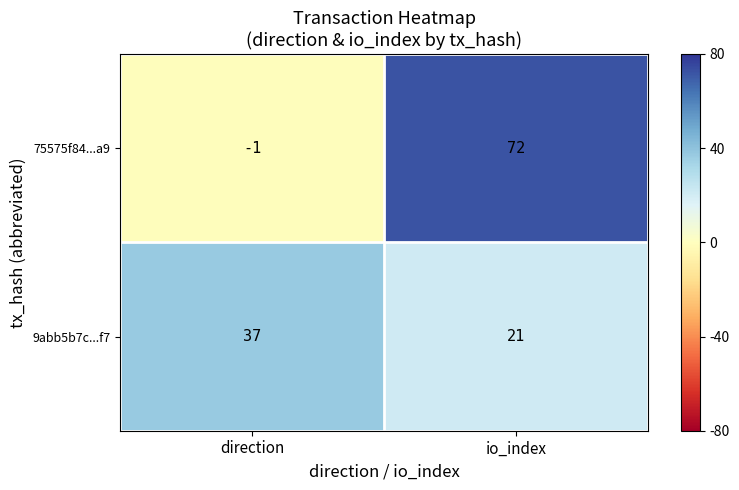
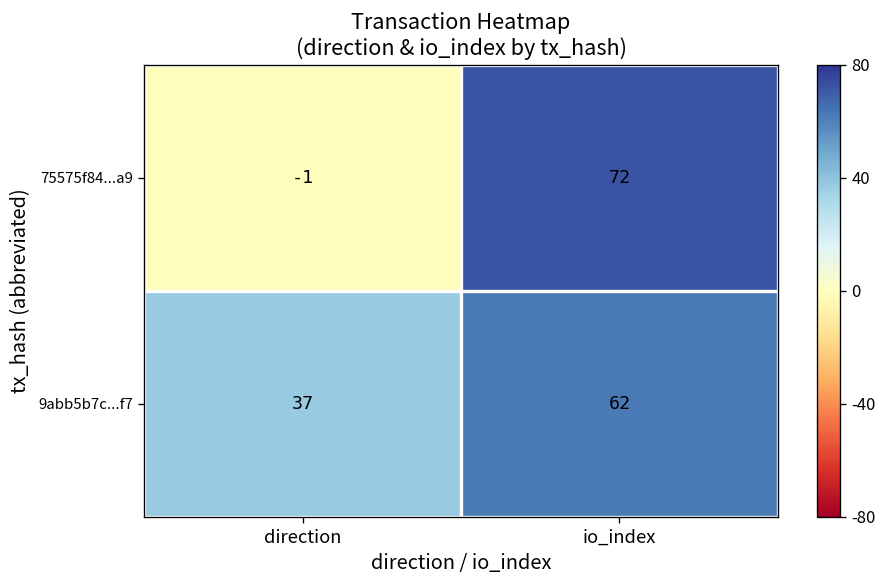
9abb5b7c...f7, io_index: 21 -> 62
